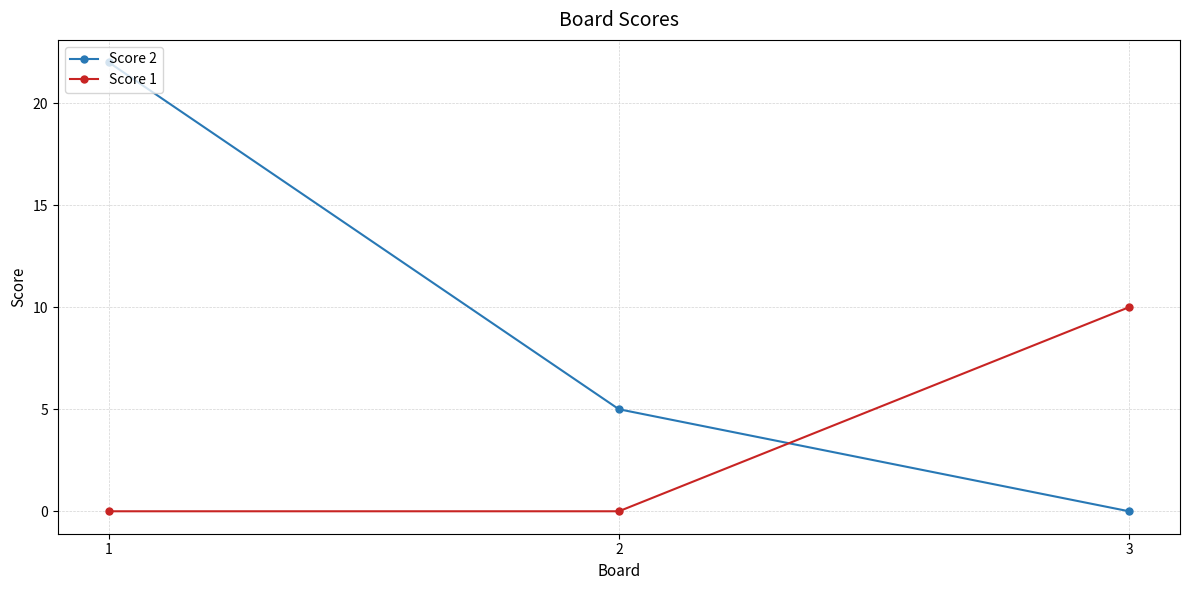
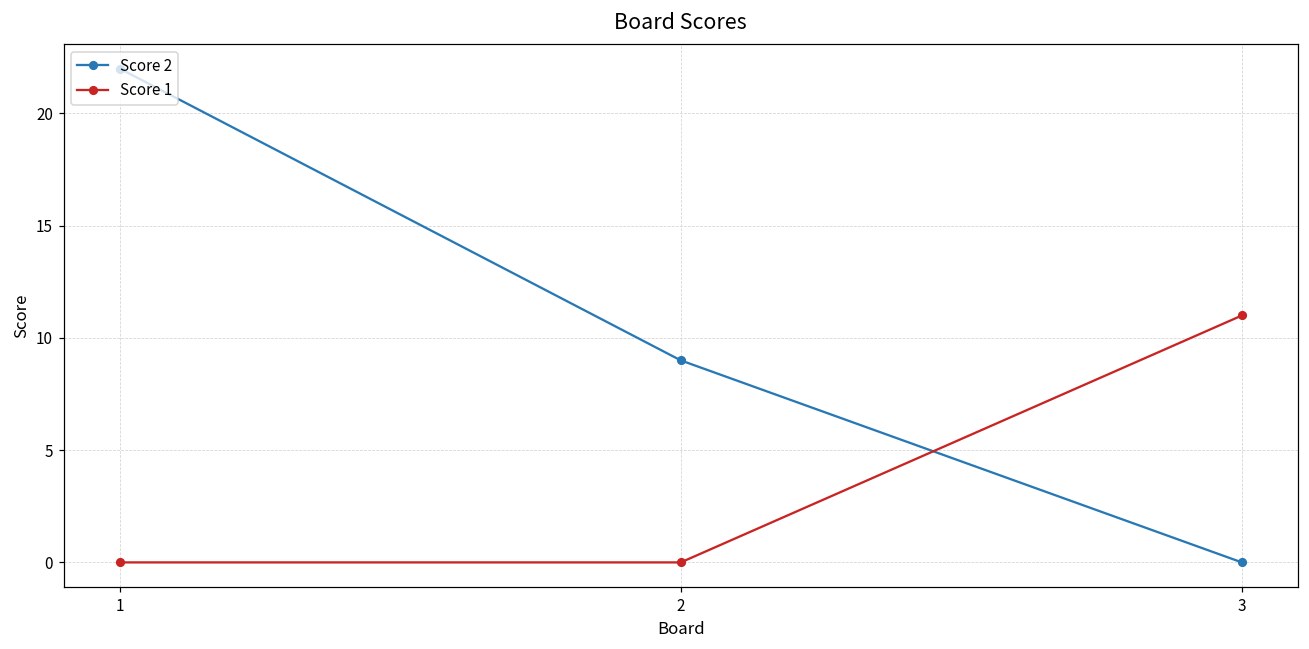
Score 2, 2: 5 -> 9
Score 1, 3: 10 -> 11
